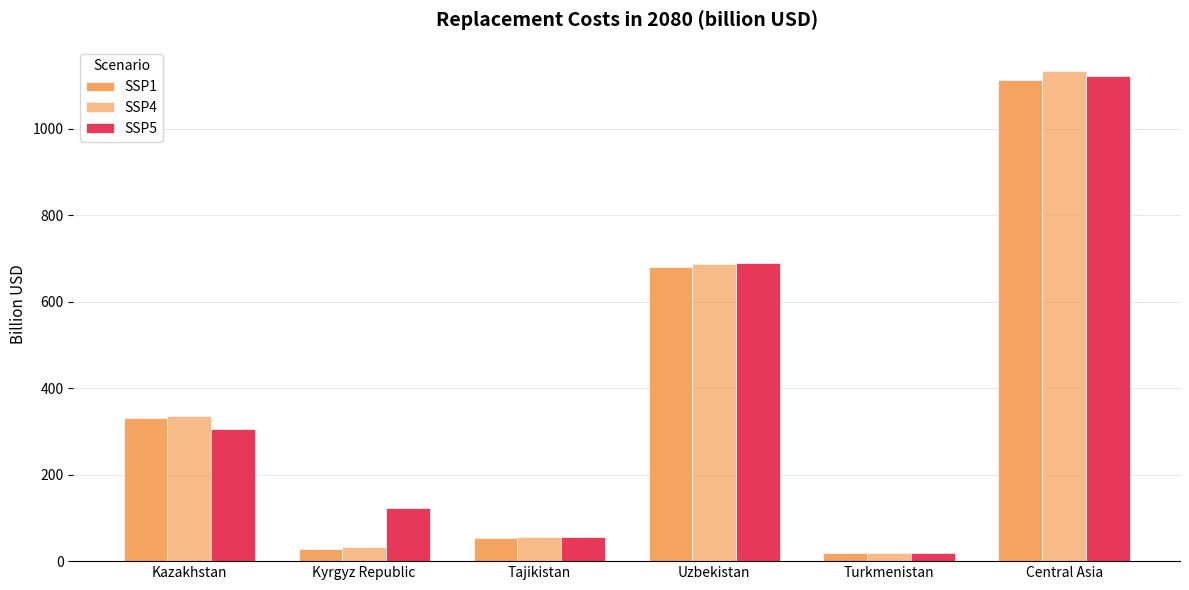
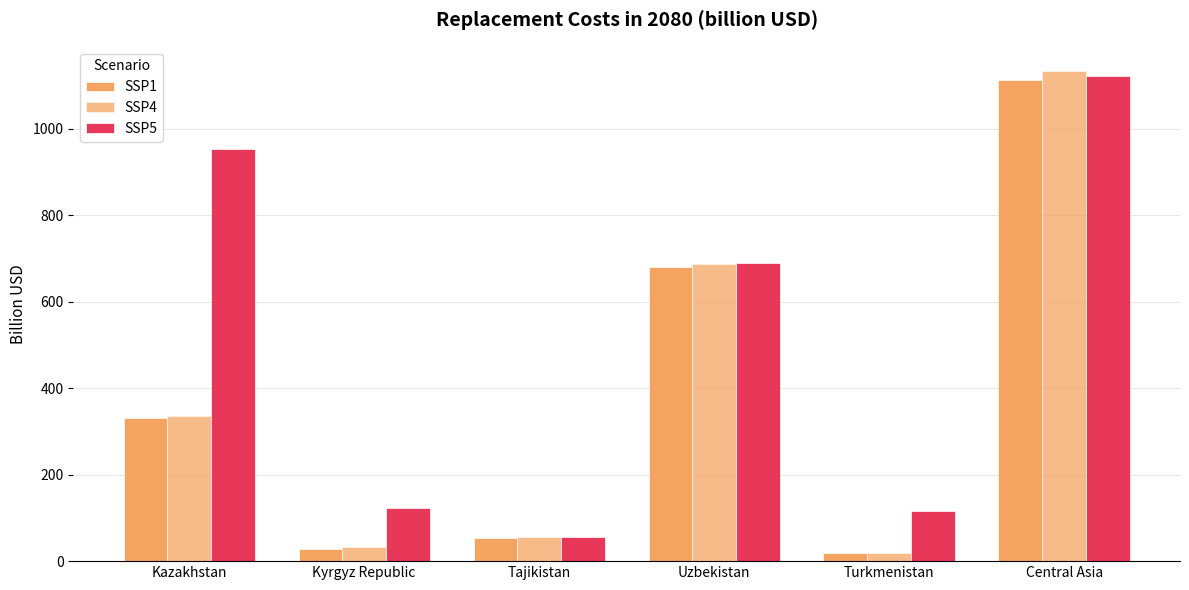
SSP5, Kazakhstan: 310 -> 950
SSP5, Turkmenistan: 20 -> 120
